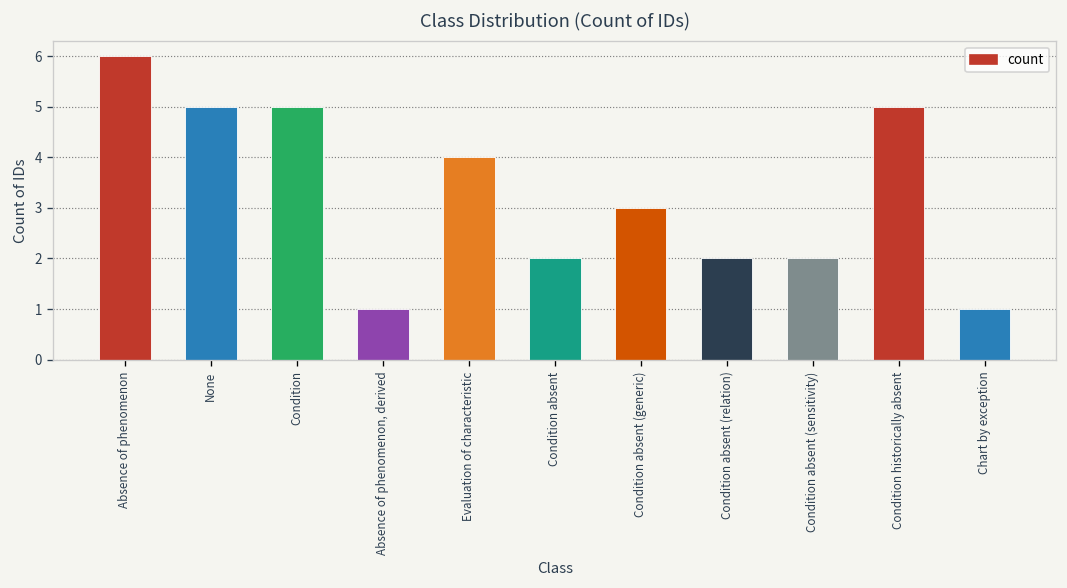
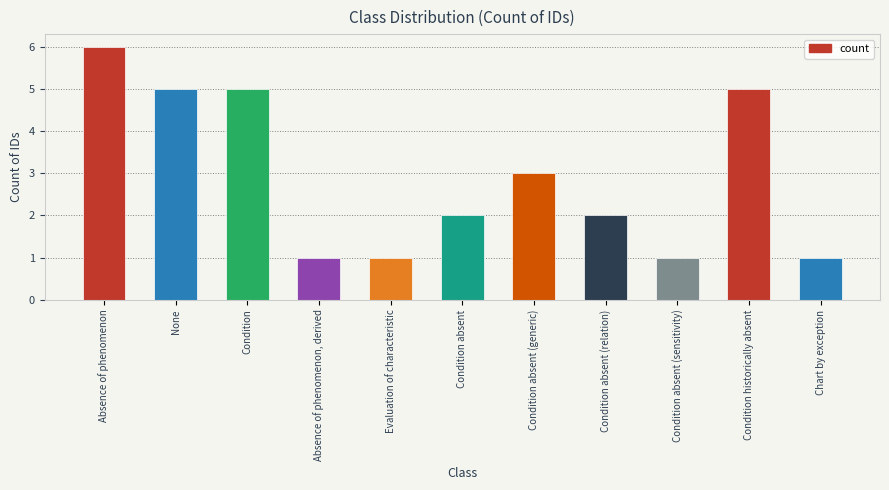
Evaluation of characteristic: 4 -> 1
Condition absent (sensitivity): 2 -> 1
